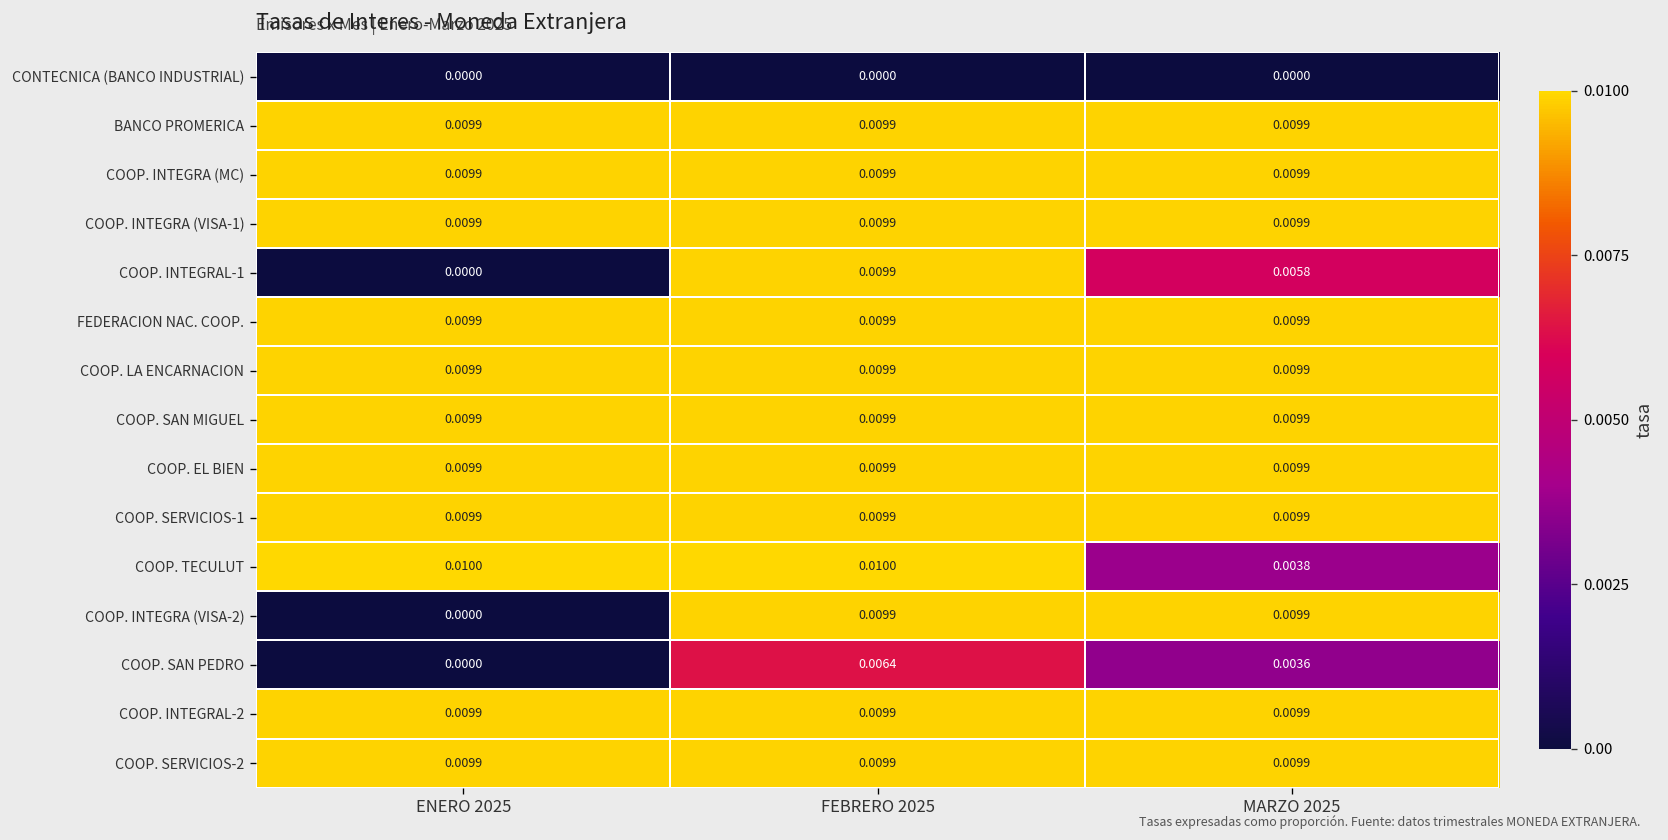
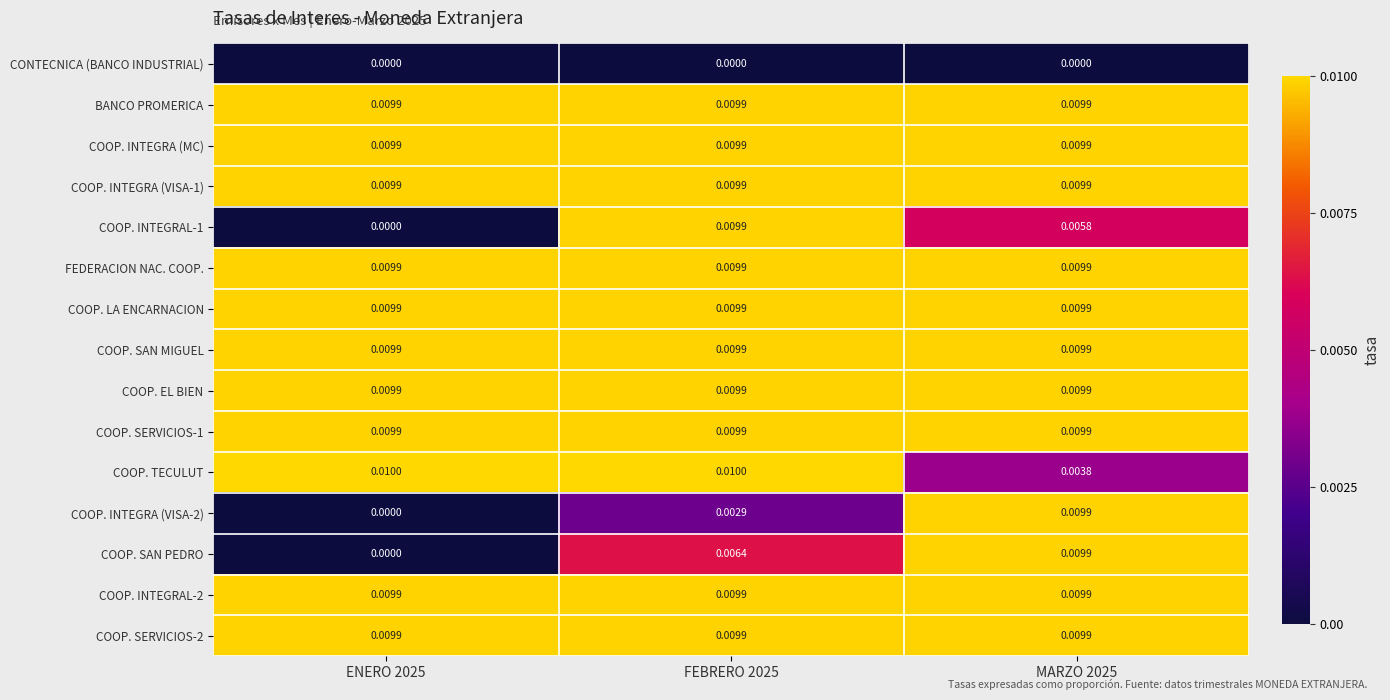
COOP. INTEGRA (VISA-2), FEBRERO 2025: 0.0099 -> 0.0029
COOP. SAN PEDRO, MARZO 2025: 0.0036 -> 0.0099
